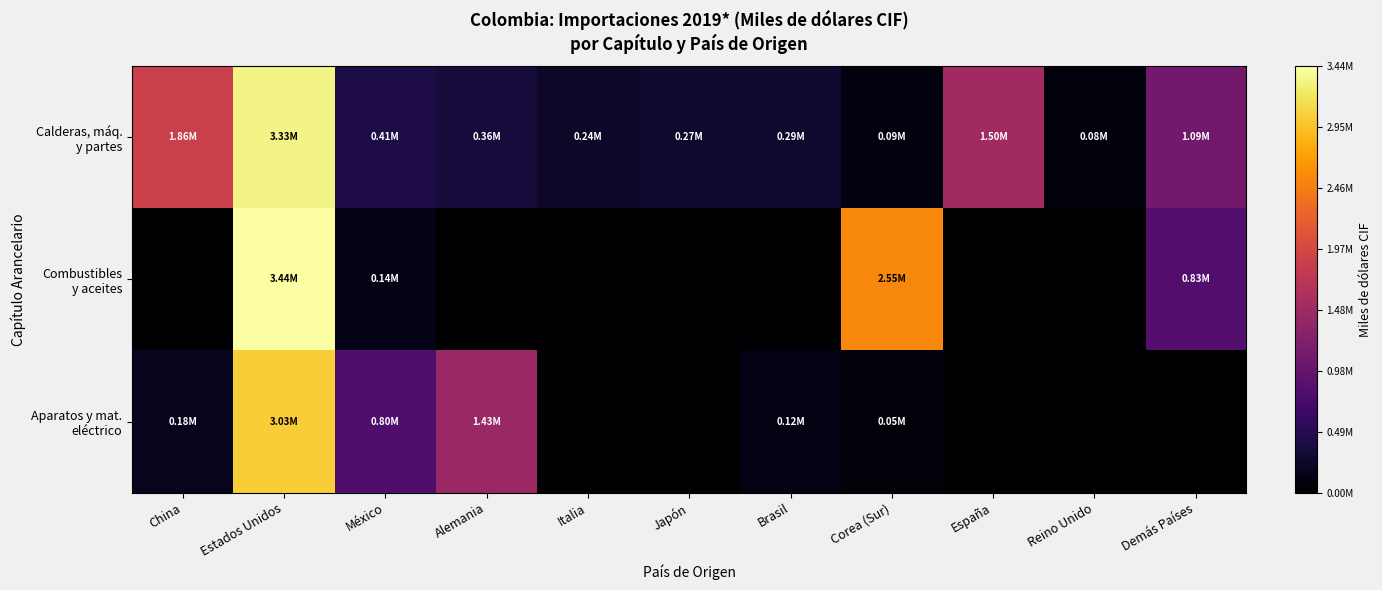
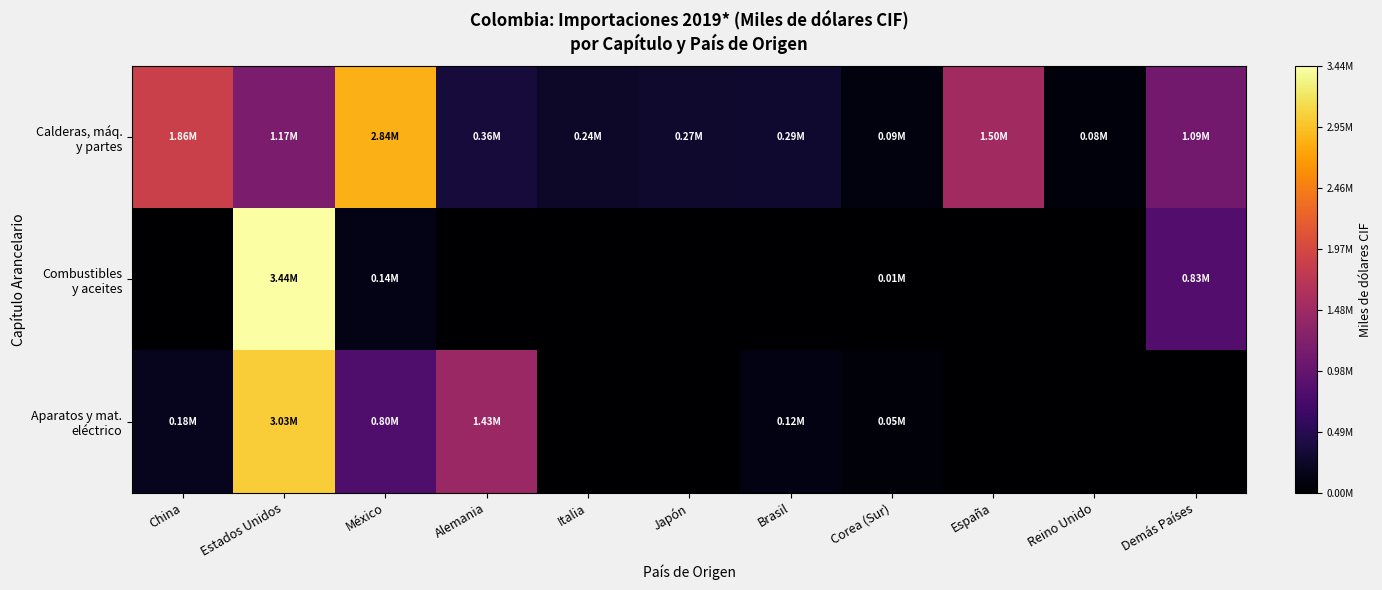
Calderas, máq. y partes, Estados Unidos: 3.33M -> 1.17M
Calderas, máq. y partes, México: 0.41M -> 2.84M
Combustibles y aceites, Corea (Sur): 2.55M -> 0.01M
